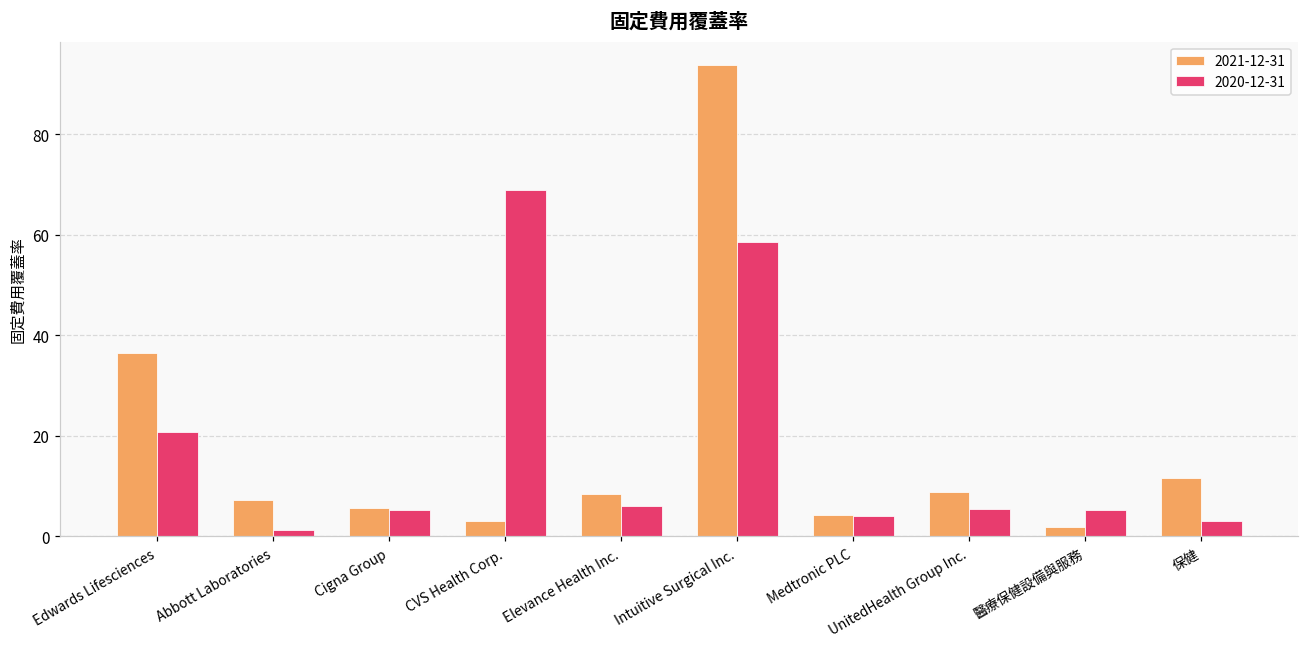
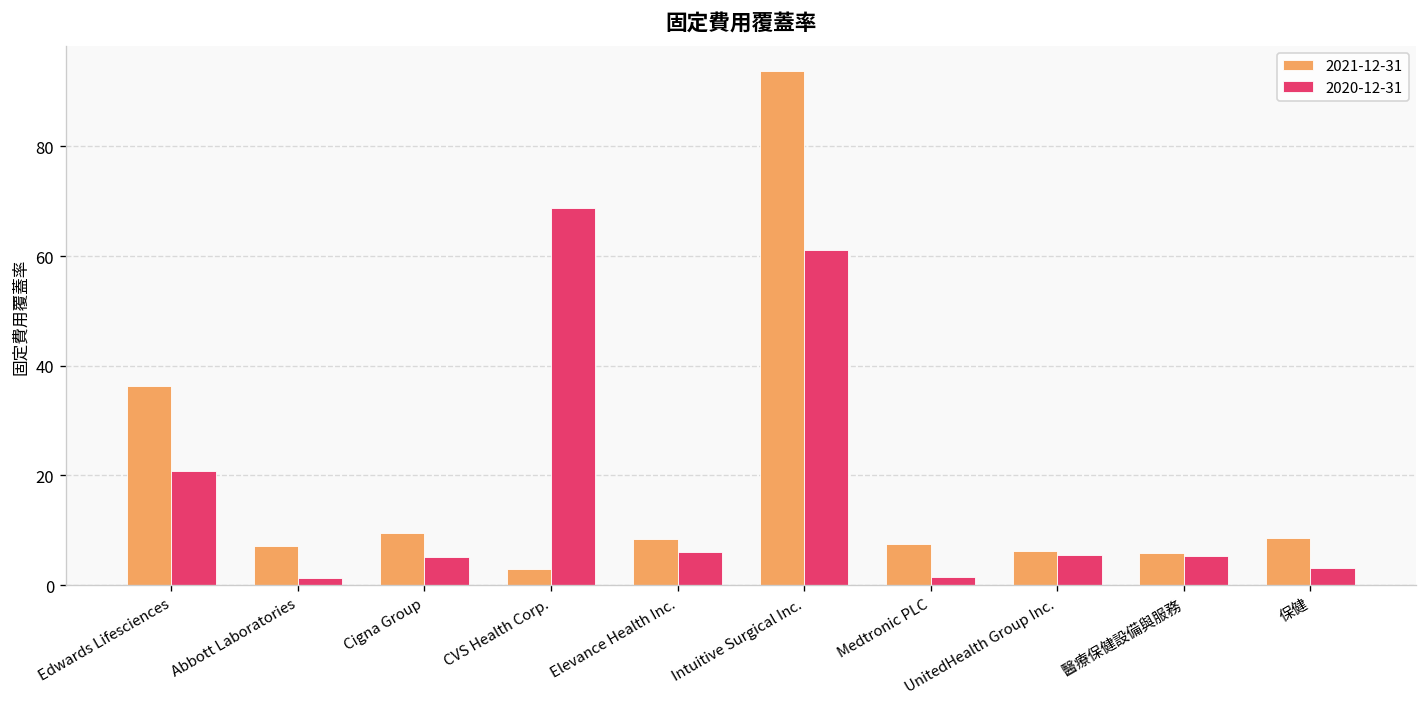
2021-12-31, Cigna Group: 6 -> 10
2020-12-31, Intuitive Surgical Inc.: 58 -> 61
2021-12-31, Medtronic PLC: 4 -> 8
2020-12-31, Medtronic PLC: 4 -> 2
2021-12-31, UnitedHealth Group Inc.: 9 -> 6
2021-12-31, 醫療保健設備與服務: 2 -> 6
2021-12-31, 保健: 12 -> 9
